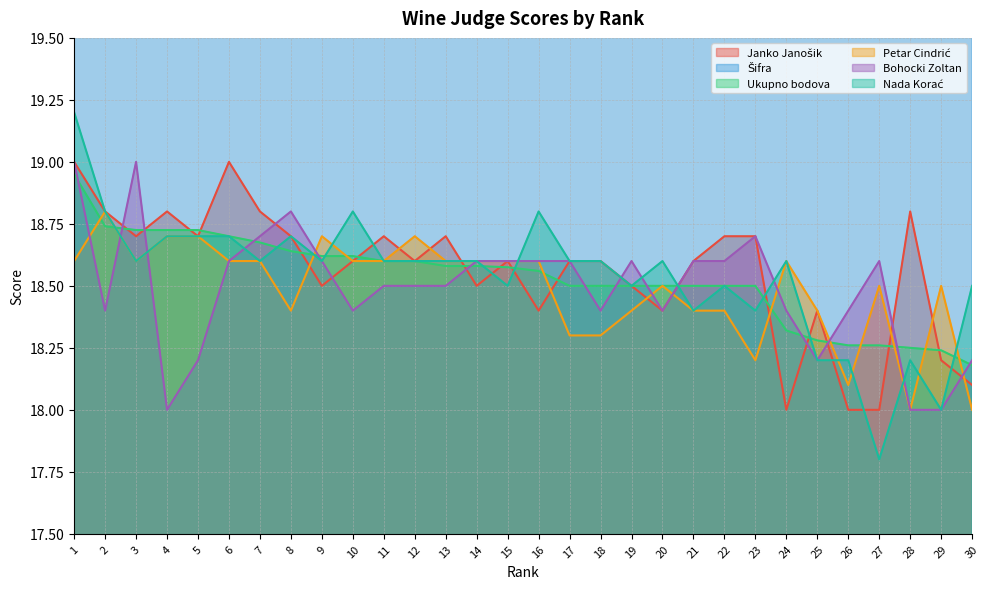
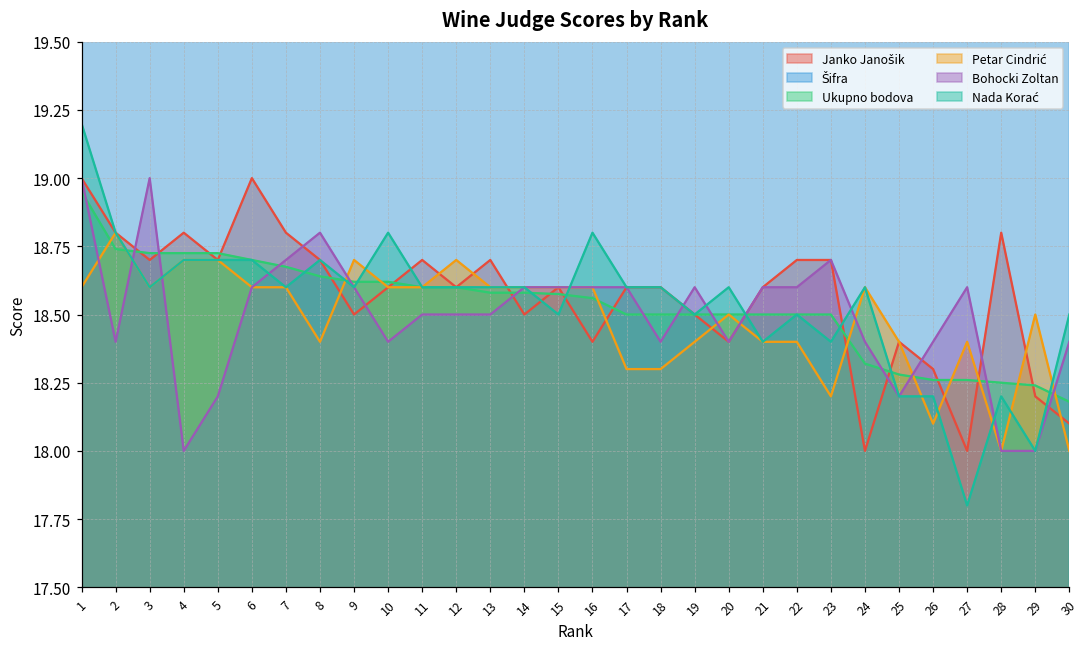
Janko Janošik, 26: 18.0 -> 18.3
Petar Cindrić, 27: 18.5 -> 18.4
Bohocki Zoltan, 30: 18.2 -> 18.4
